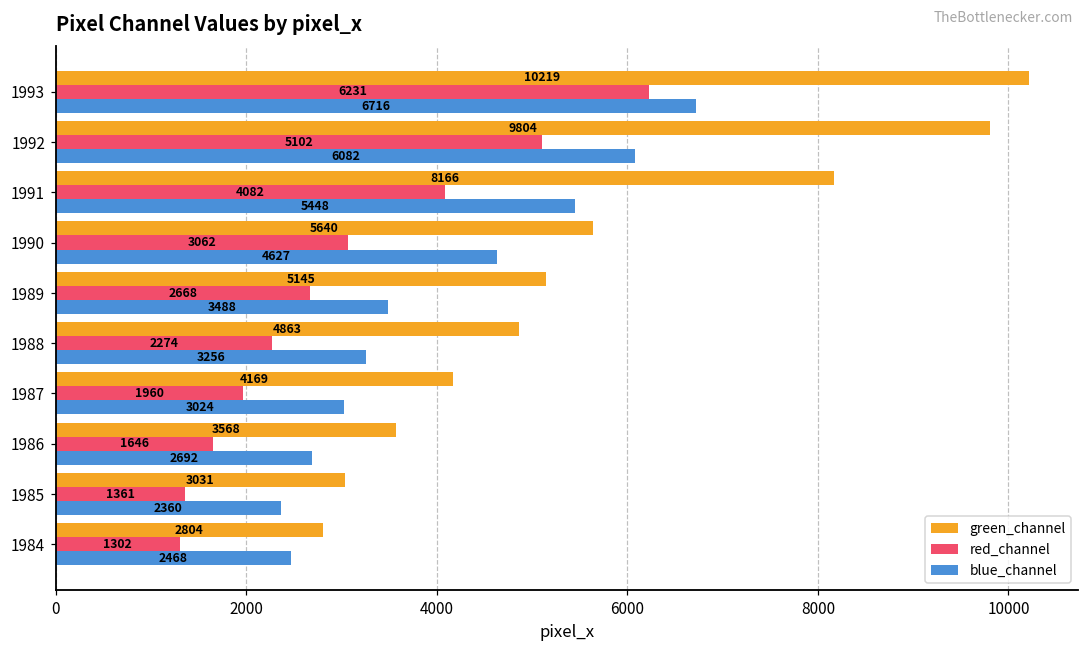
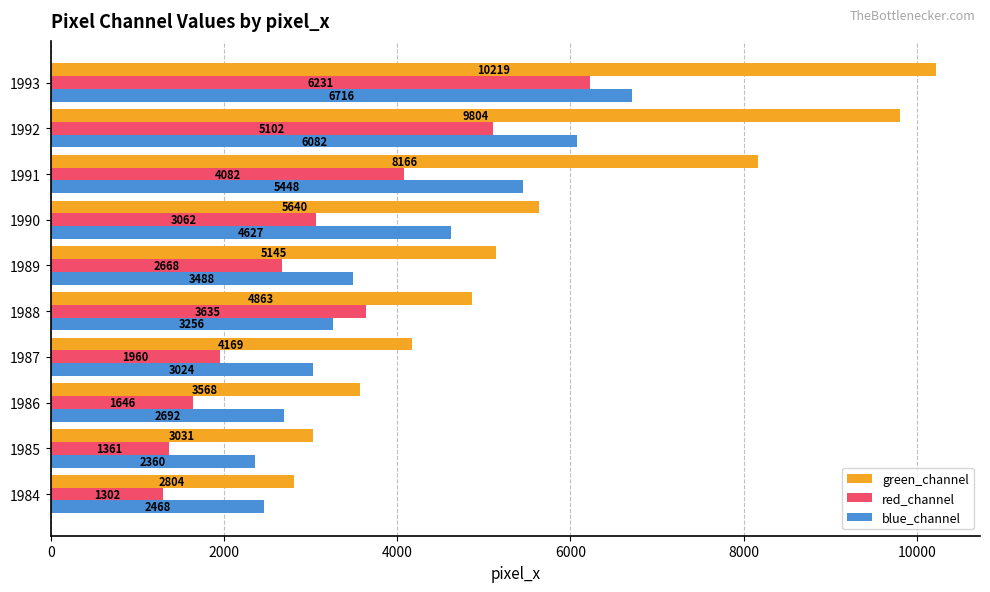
red_channel, 1988: 2274 -> 3635
